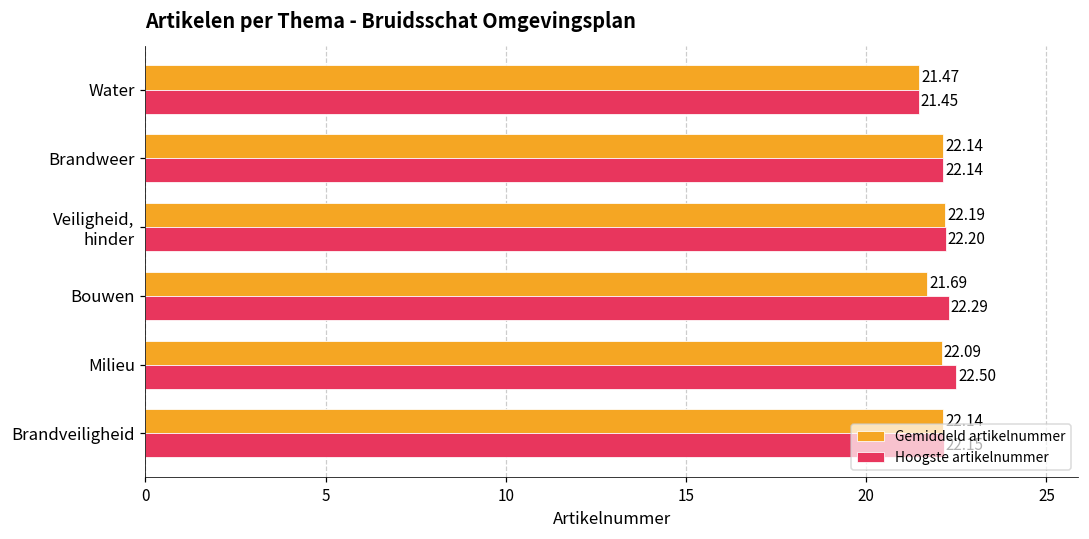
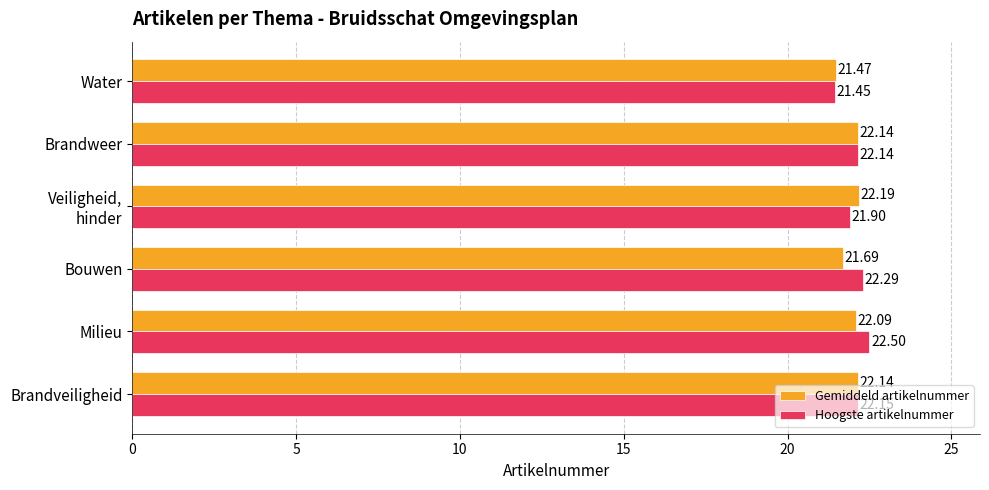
Hoogste artikelnummer, Veiligheid, hinder: 22.20 -> 21.90
